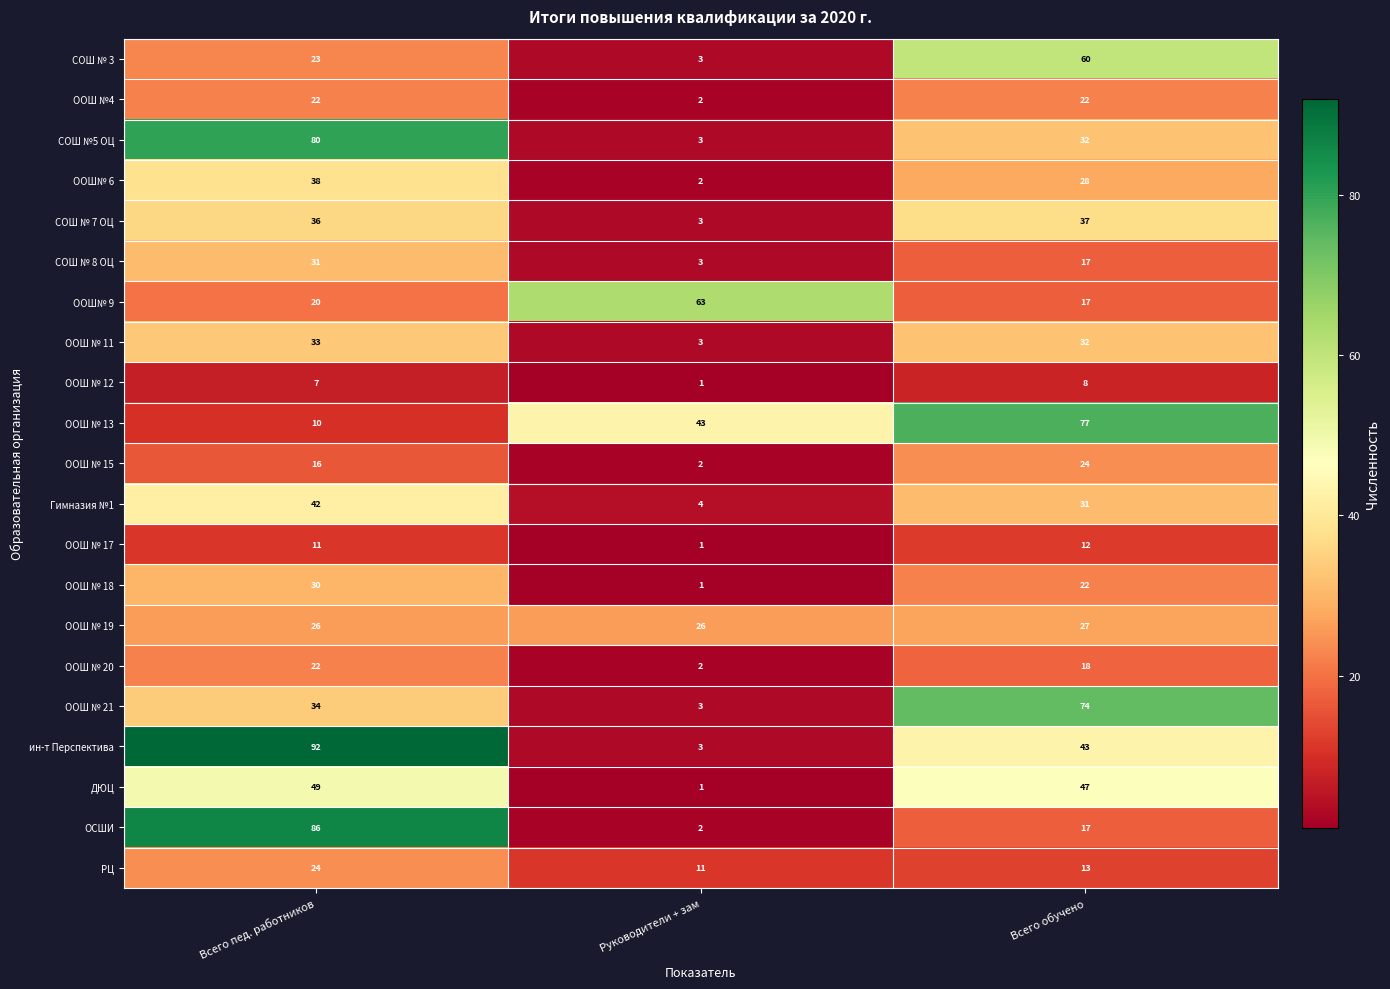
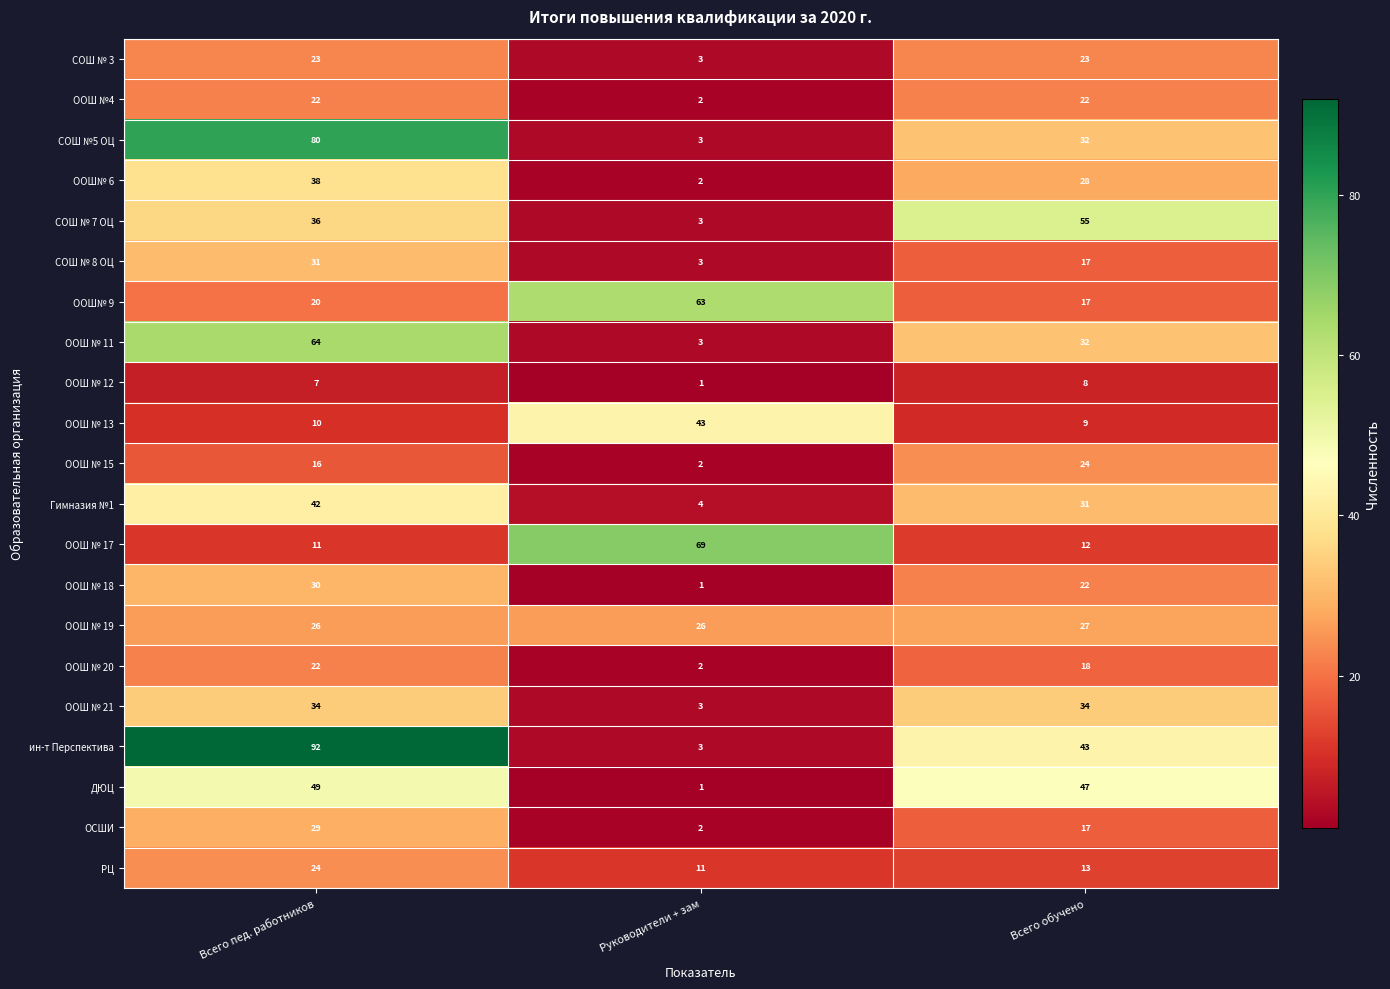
СОШ № 3, Всего обучено: 60 -> 23
СОШ № 7 ОЦ, Всего обучено: 37 -> 55
ООШ № 11, Всего пед. работников: 33 -> 64
ООШ № 13, Всего обучено: 77 -> 9
ООШ № 17, Руководители + зам: 1 -> 69
ООШ № 21, Всего обучено: 74 -> 34
ОСШИ, Всего пед. работников: 86 -> 29
